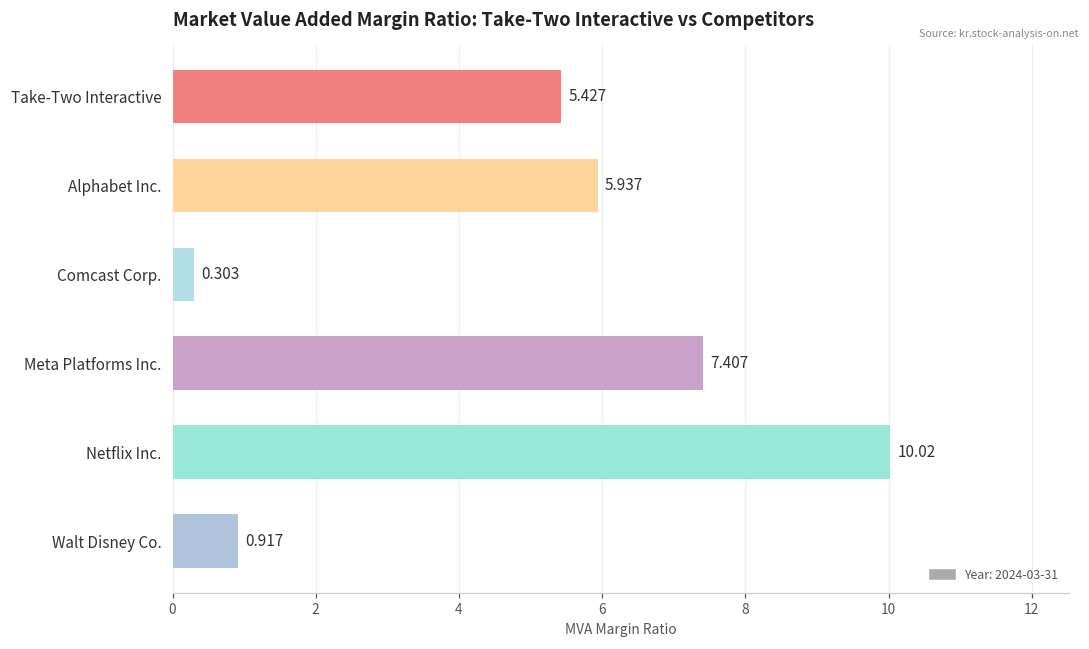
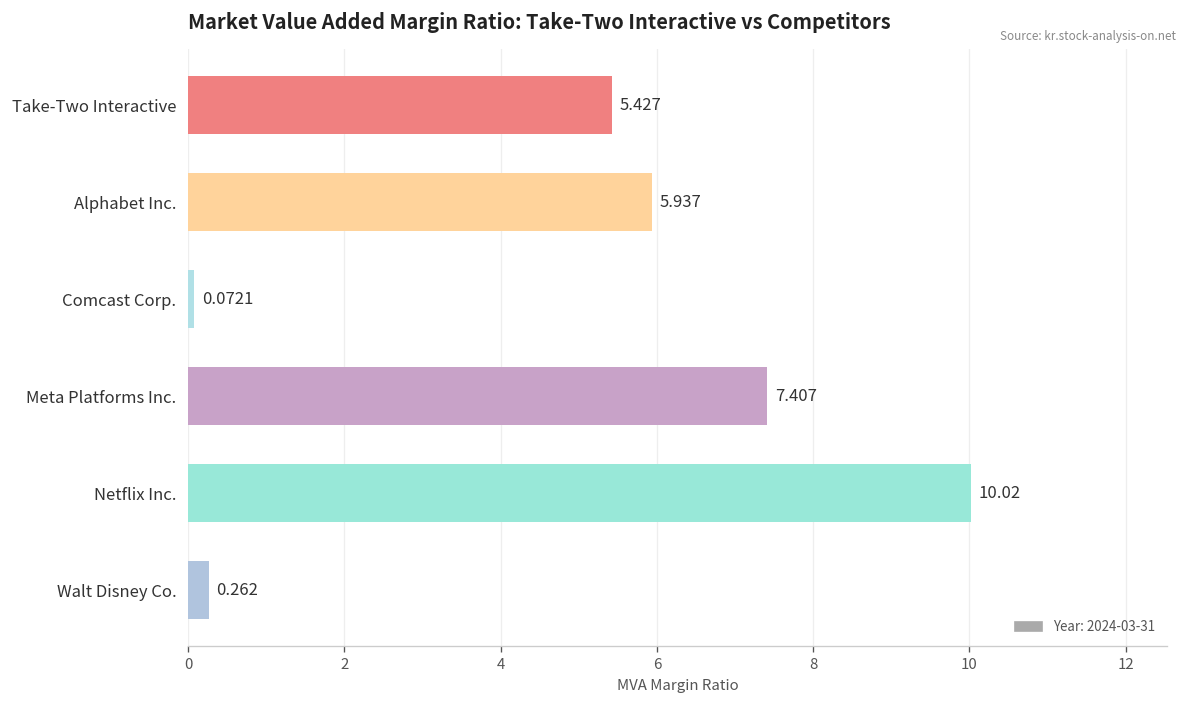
Comcast Corp.: 0.303 -> 0.0721
Walt Disney Co.: 0.917 -> 0.262
